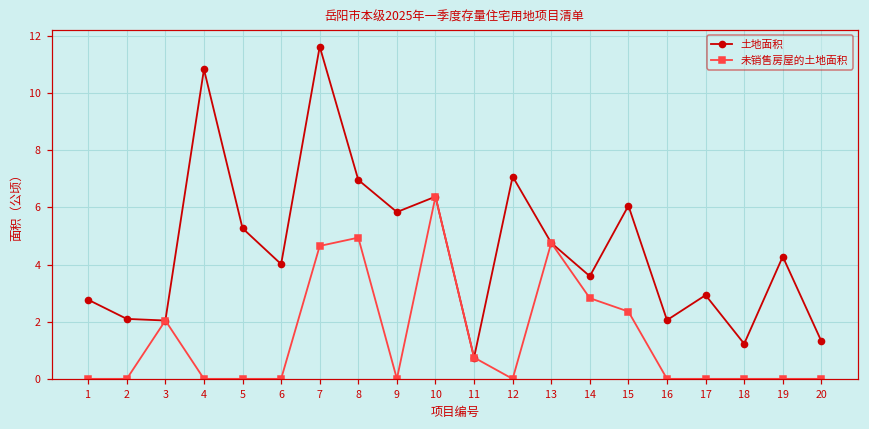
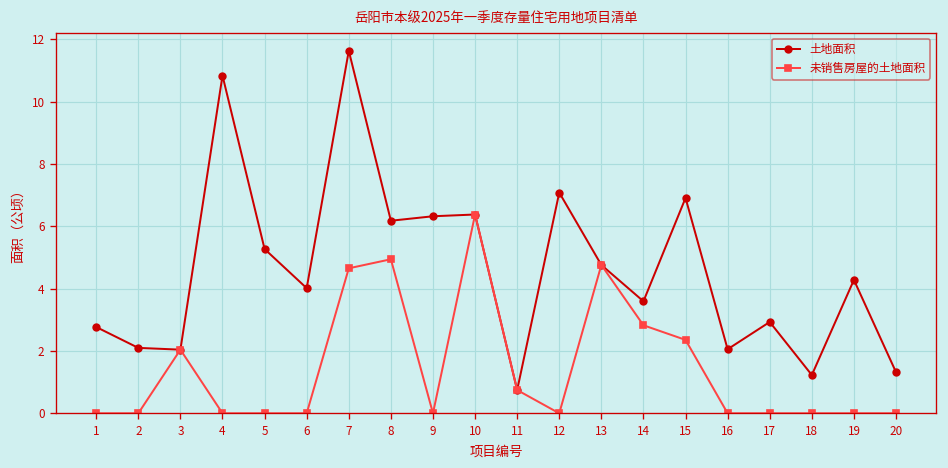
土地面积, 8: 7.0 -> 6.2
土地面积, 9: 5.8 -> 6.3
土地面积, 15: 6.1 -> 6.9
